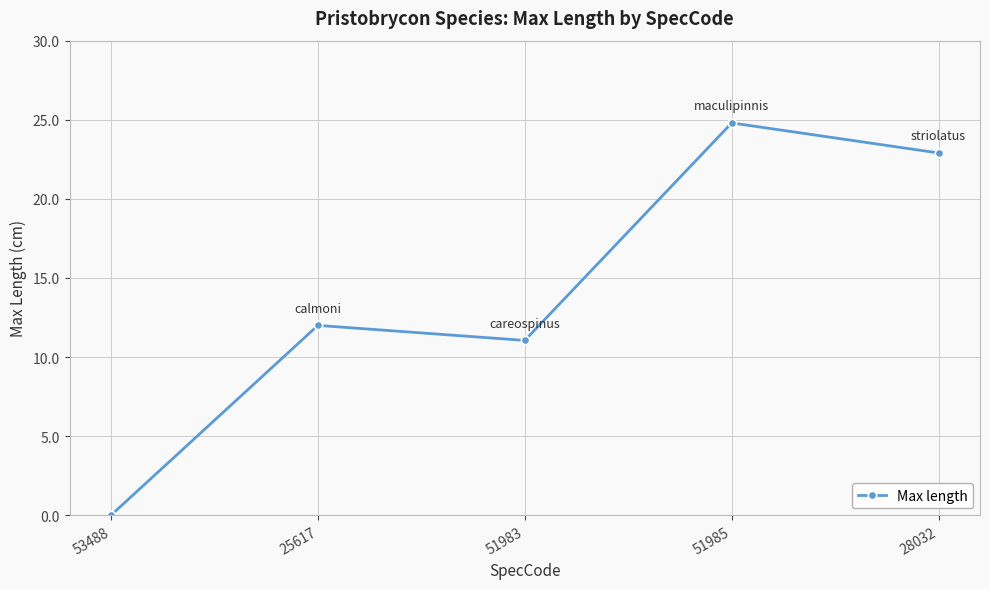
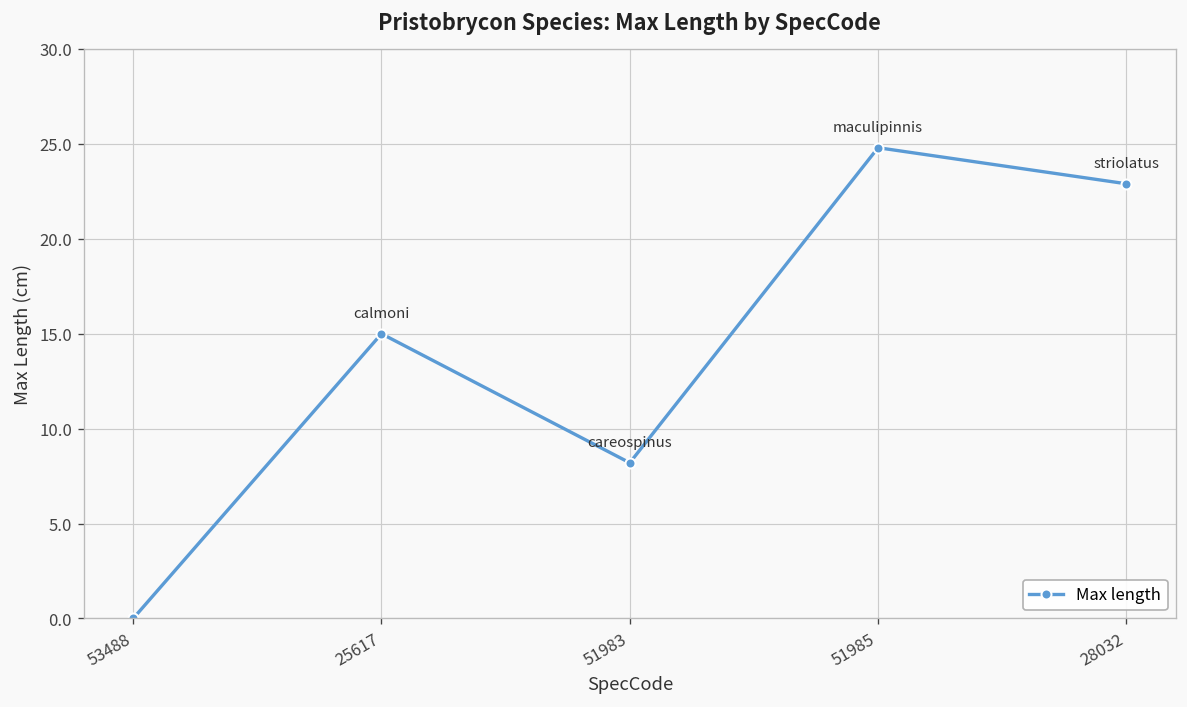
25617: 12 -> 15
51983: 11.1 -> 8.2
